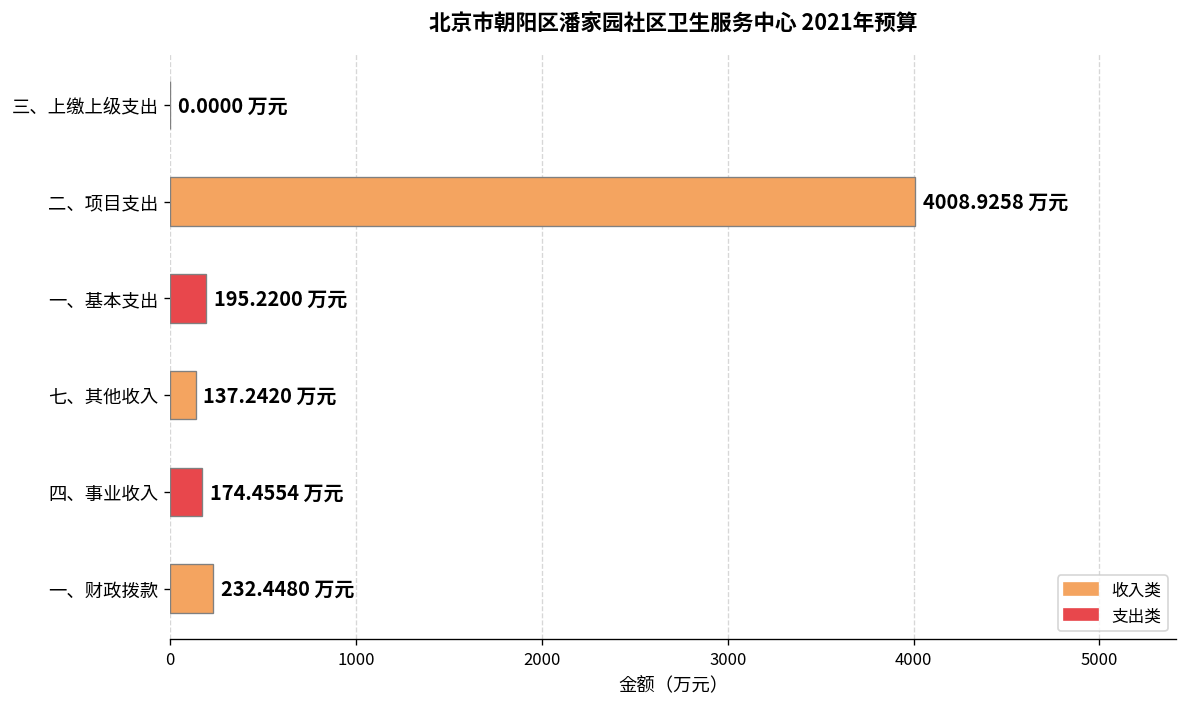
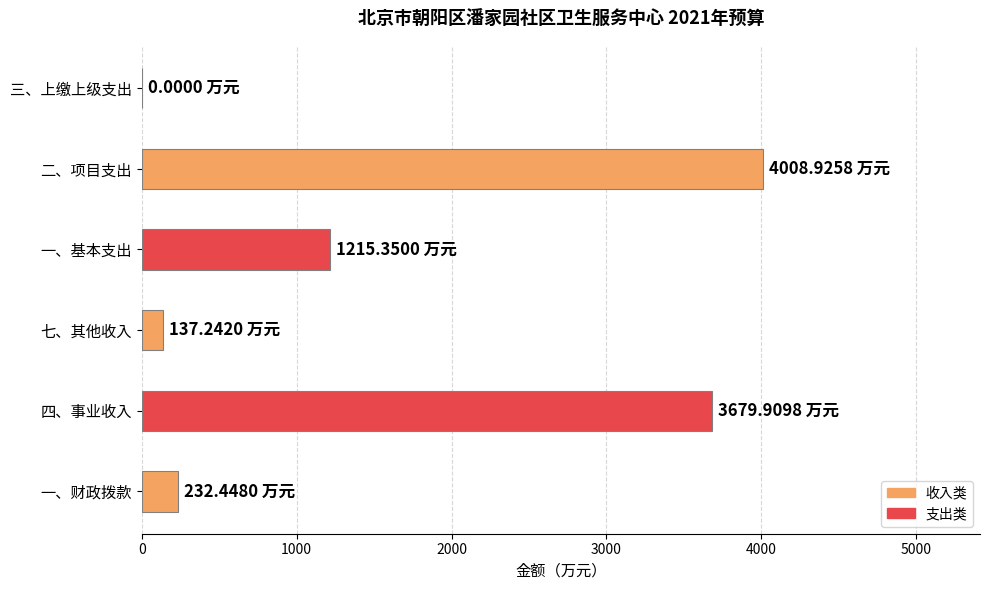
一、基本支出: 195.2200 -> 1215.3500
四、事业收入: 174.4554 -> 3679.9098
